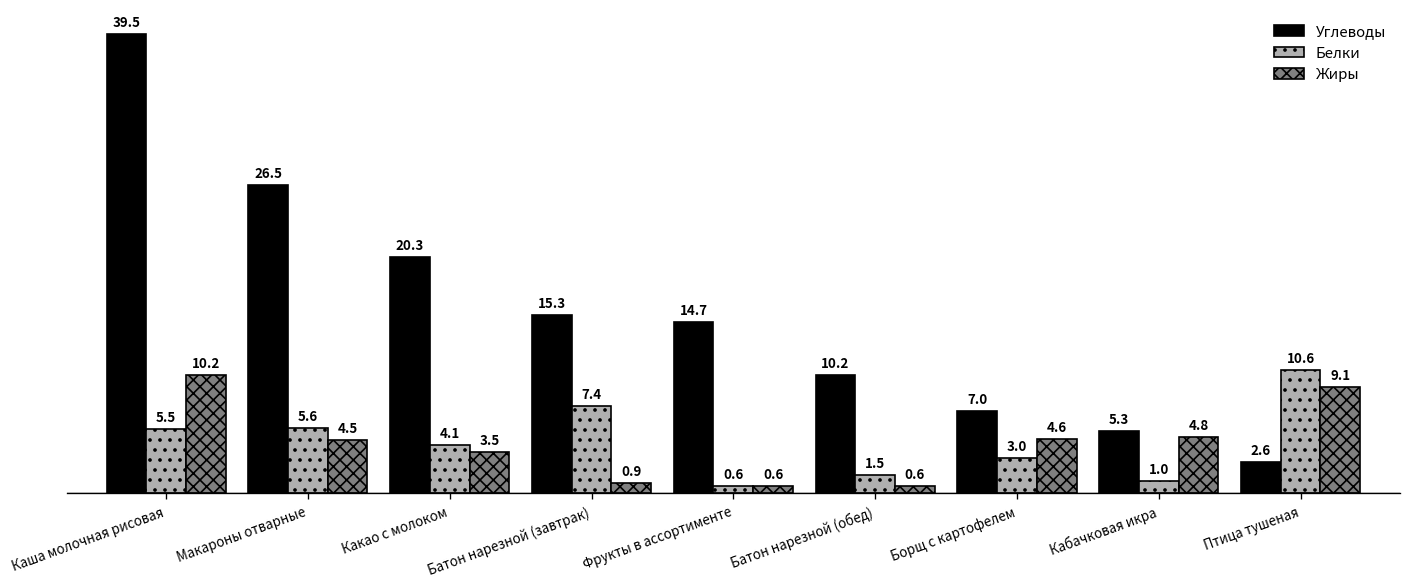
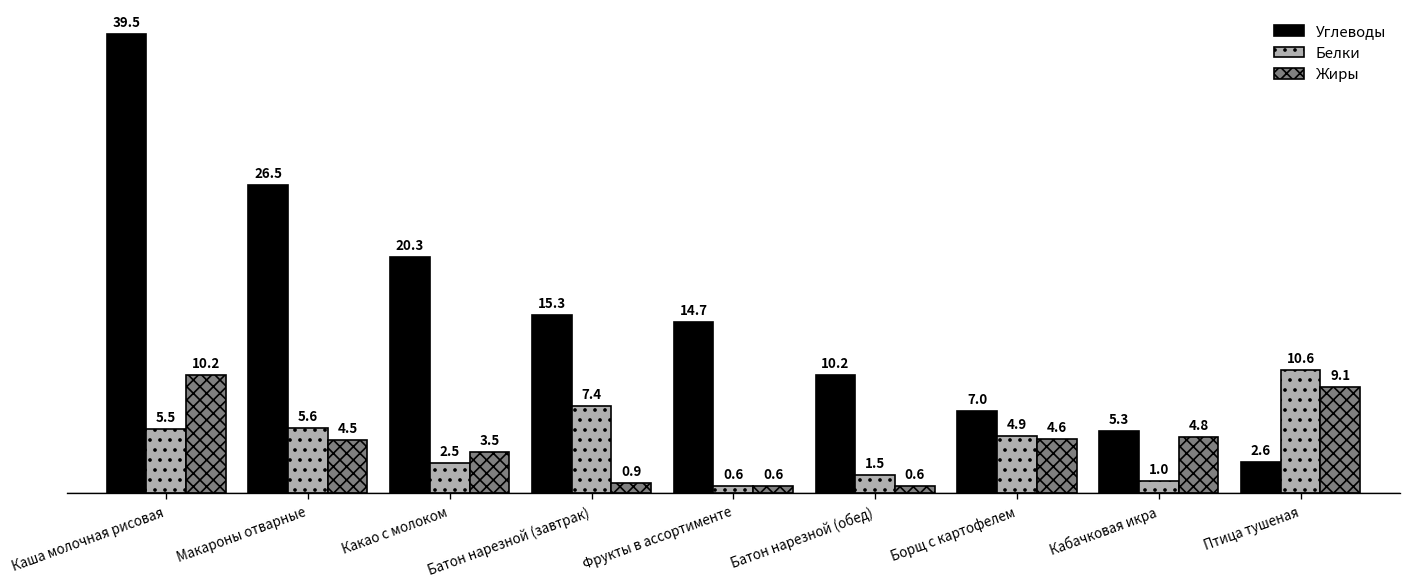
Белки, Какао с молоком: 4.1 -> 2.5
Белки, Борщ с картофелем: 3.0 -> 4.9
